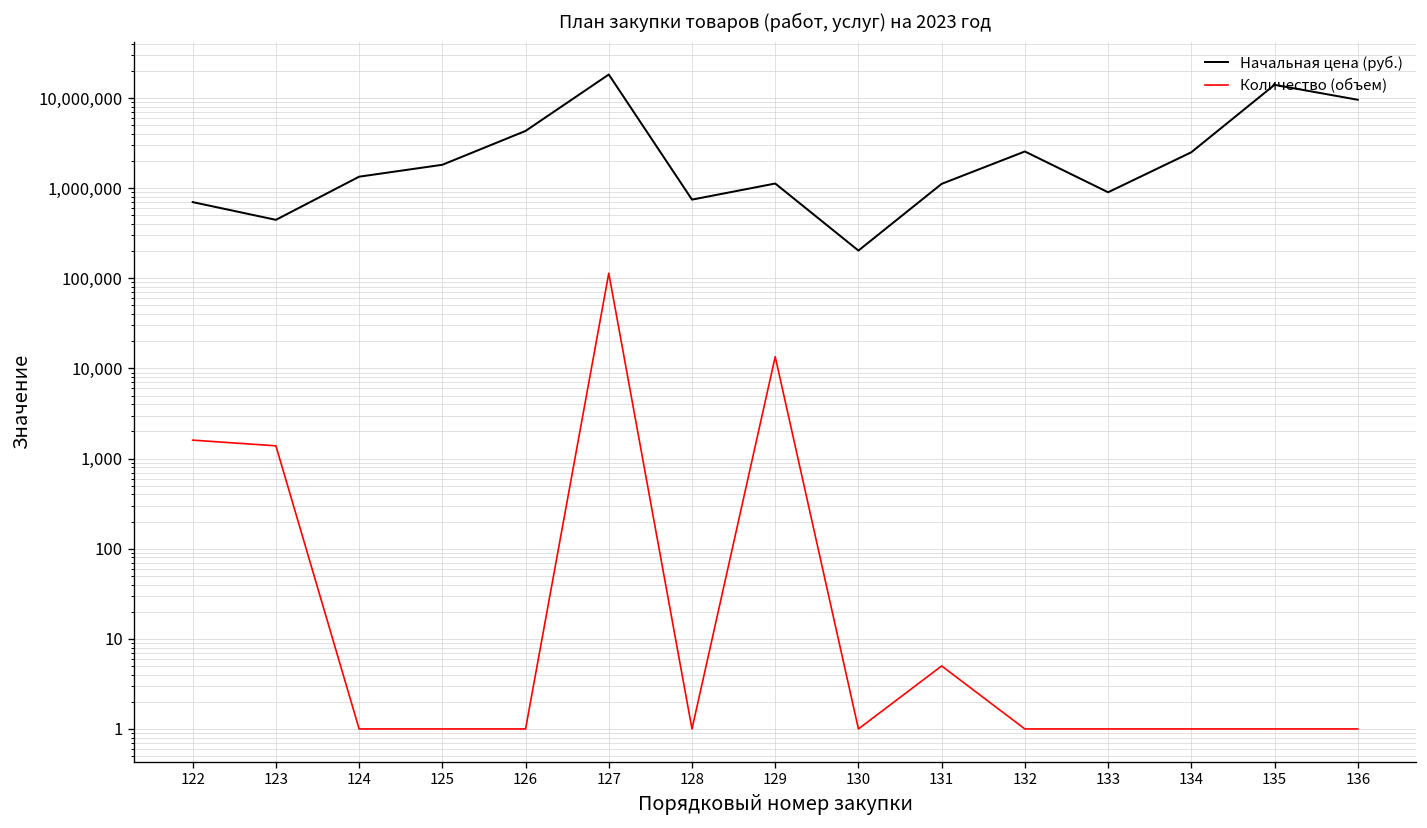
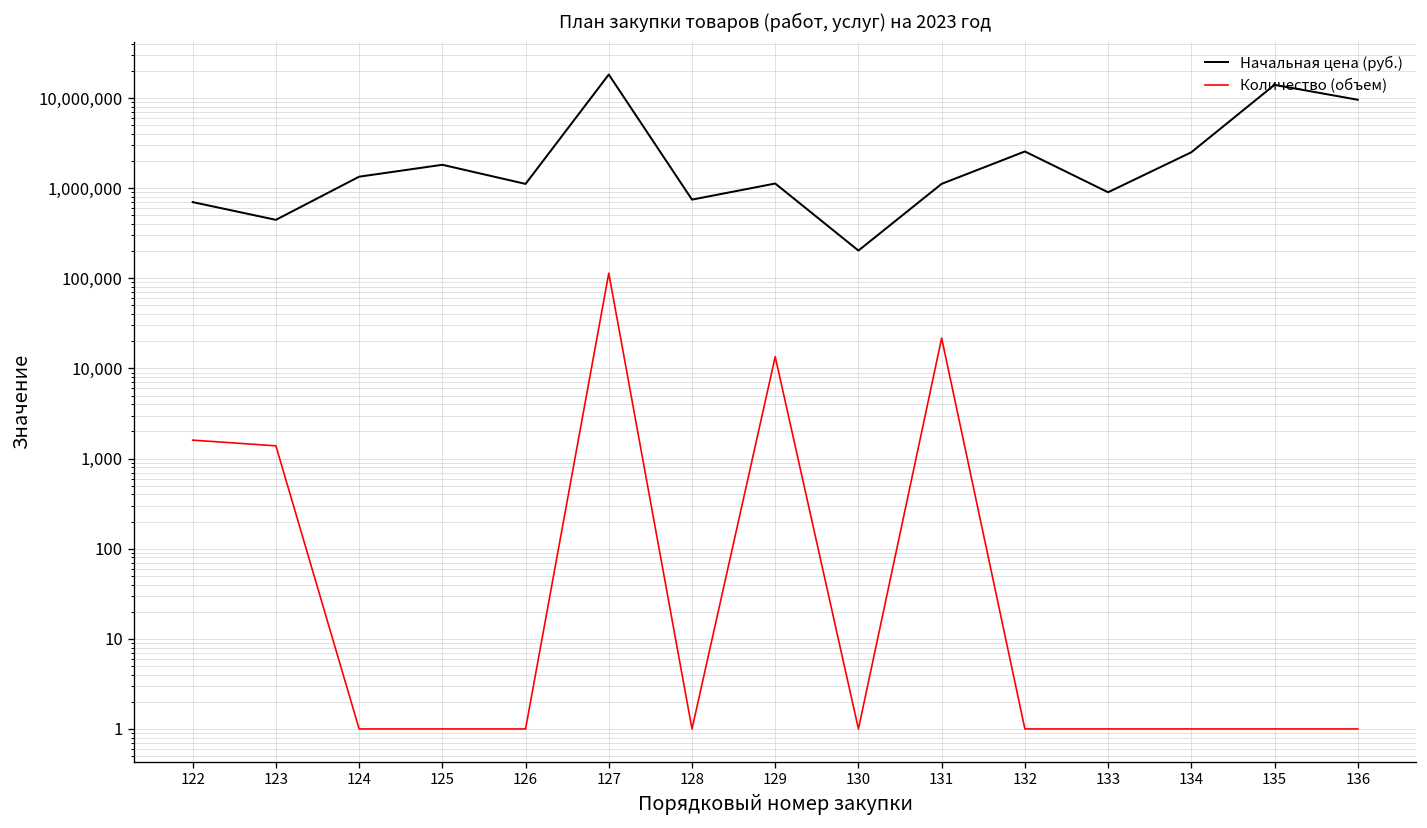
Начальная цена (руб.), 126: 4,000,000 -> 1,100,000
Количество (объем), 131: 5 -> 22,000
